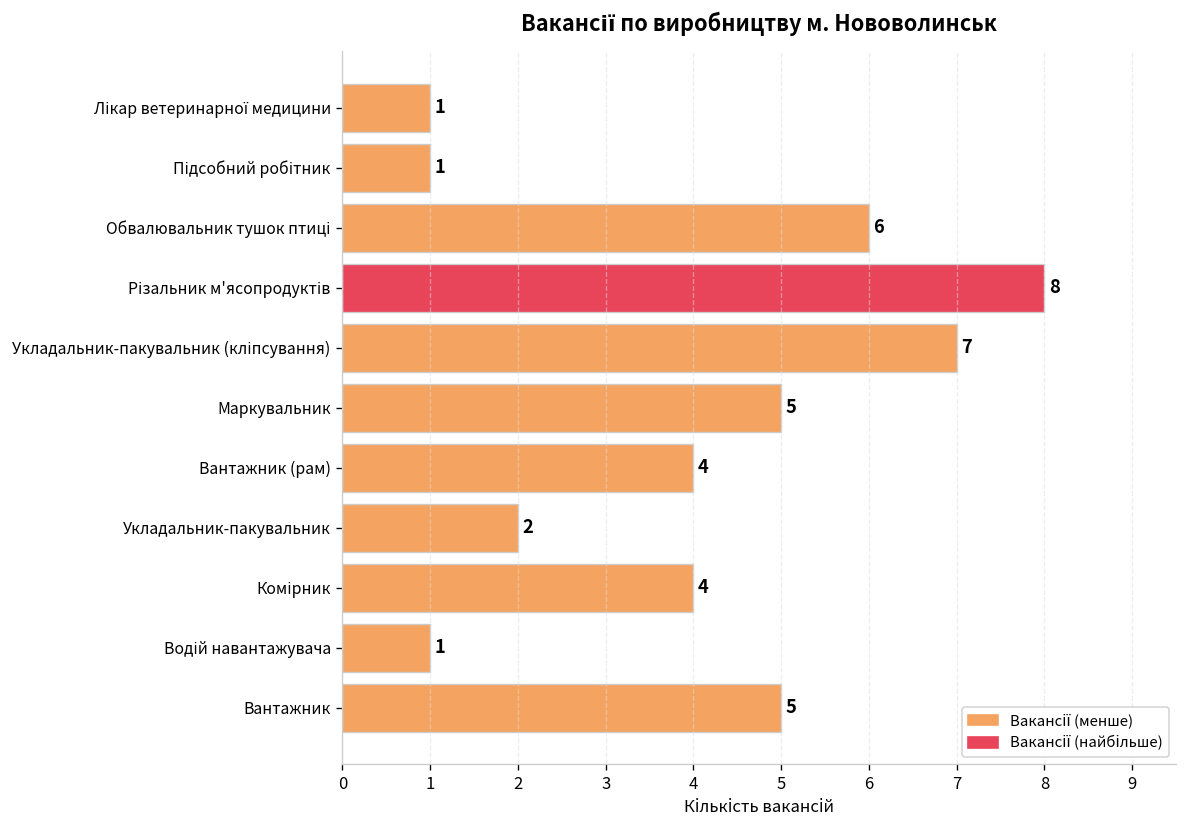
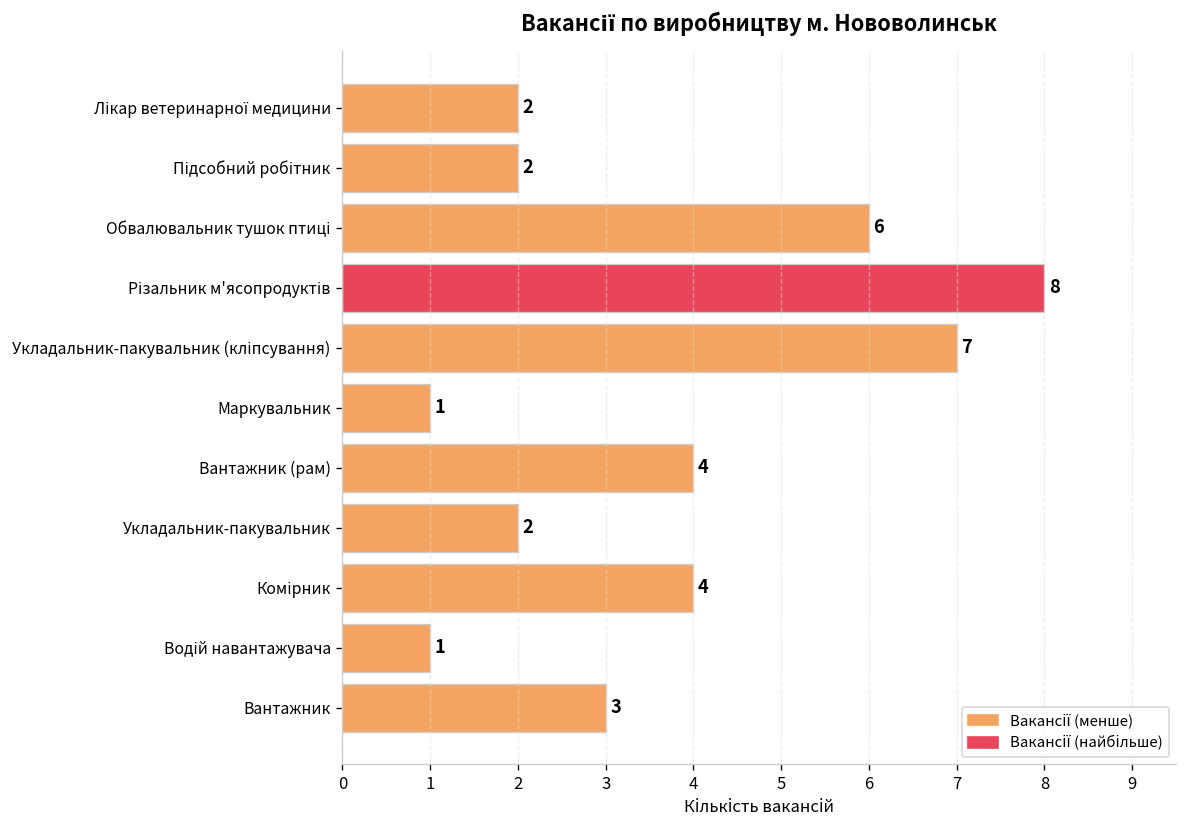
Лікар ветеринарної медицини: 1 -> 2
Підсобний робітник: 1 -> 2
Маркувальник: 5 -> 1
Вантажник: 5 -> 3
